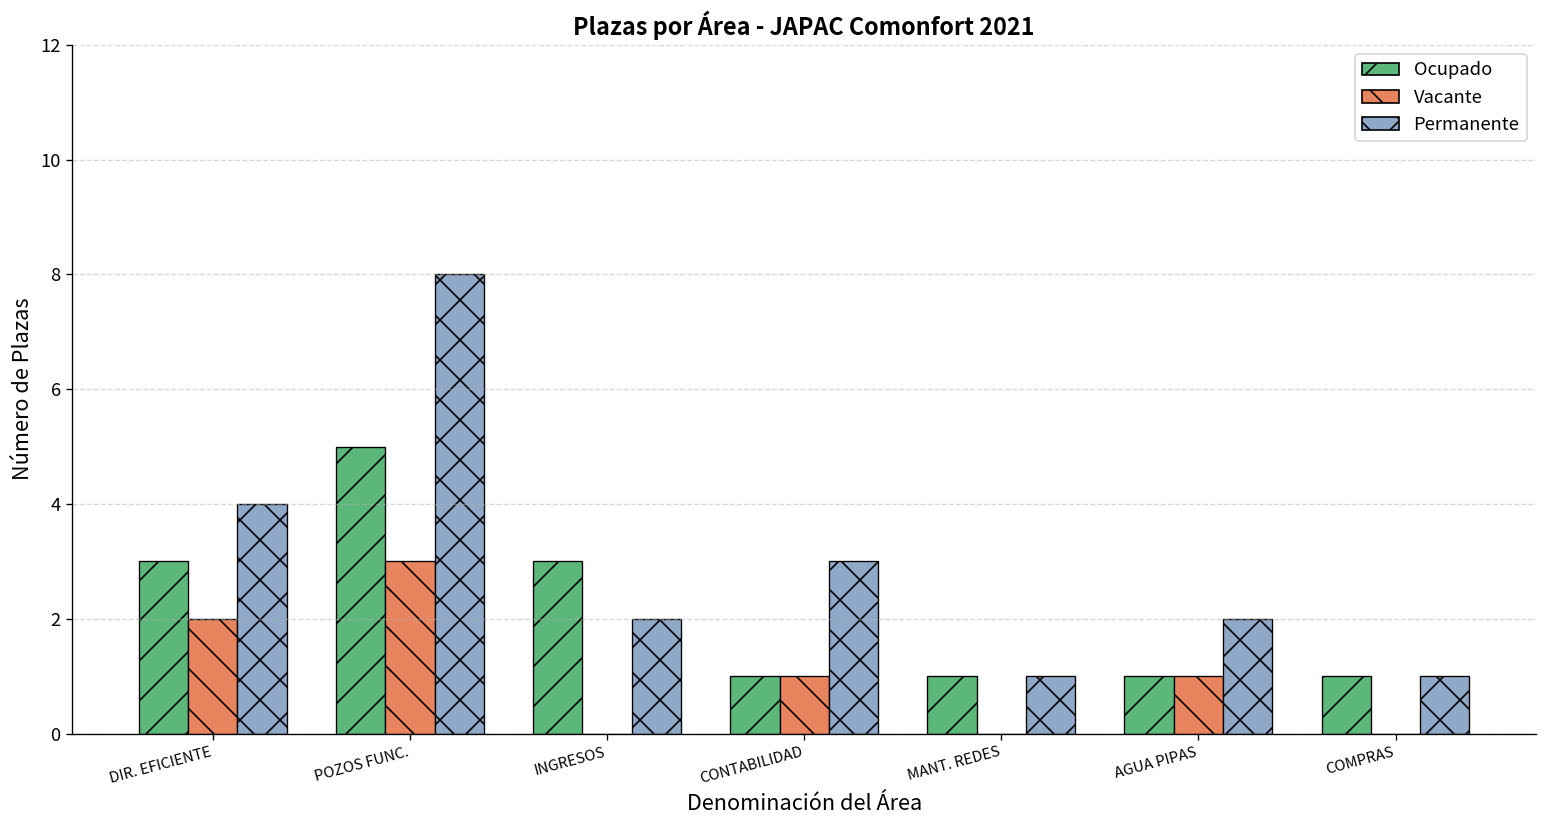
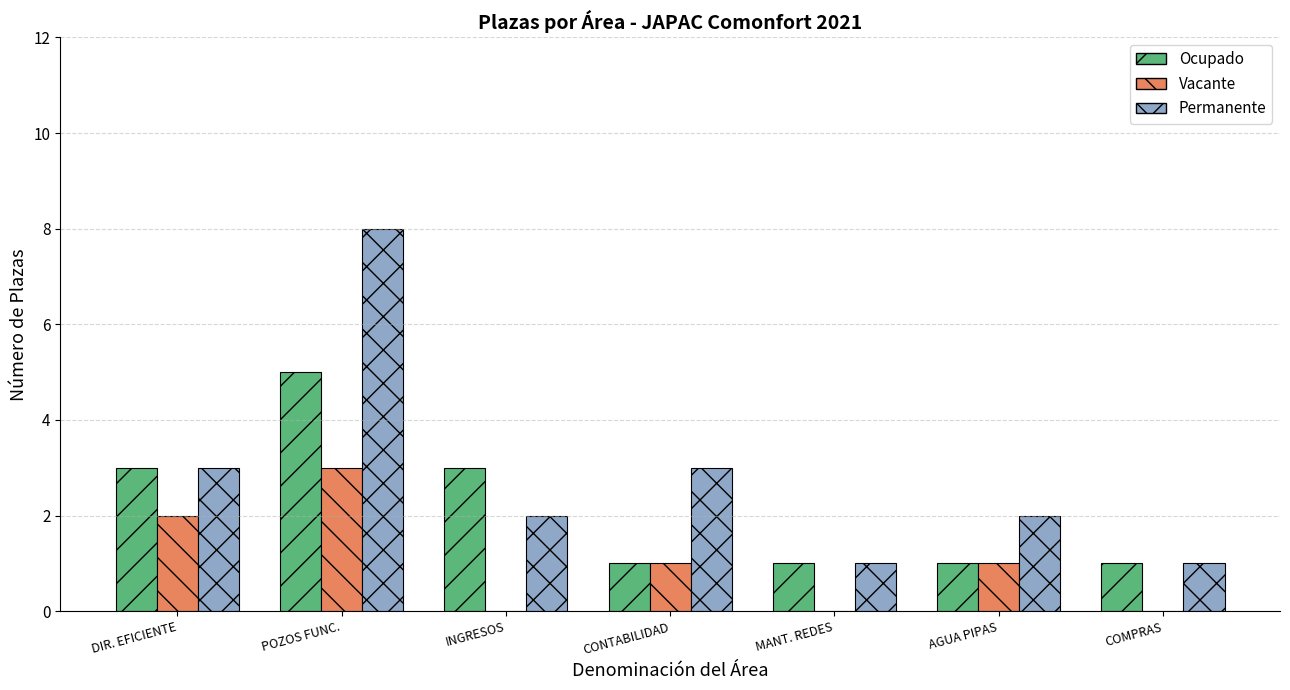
Permanente, DIR. EFICIENTE: 4 -> 3
